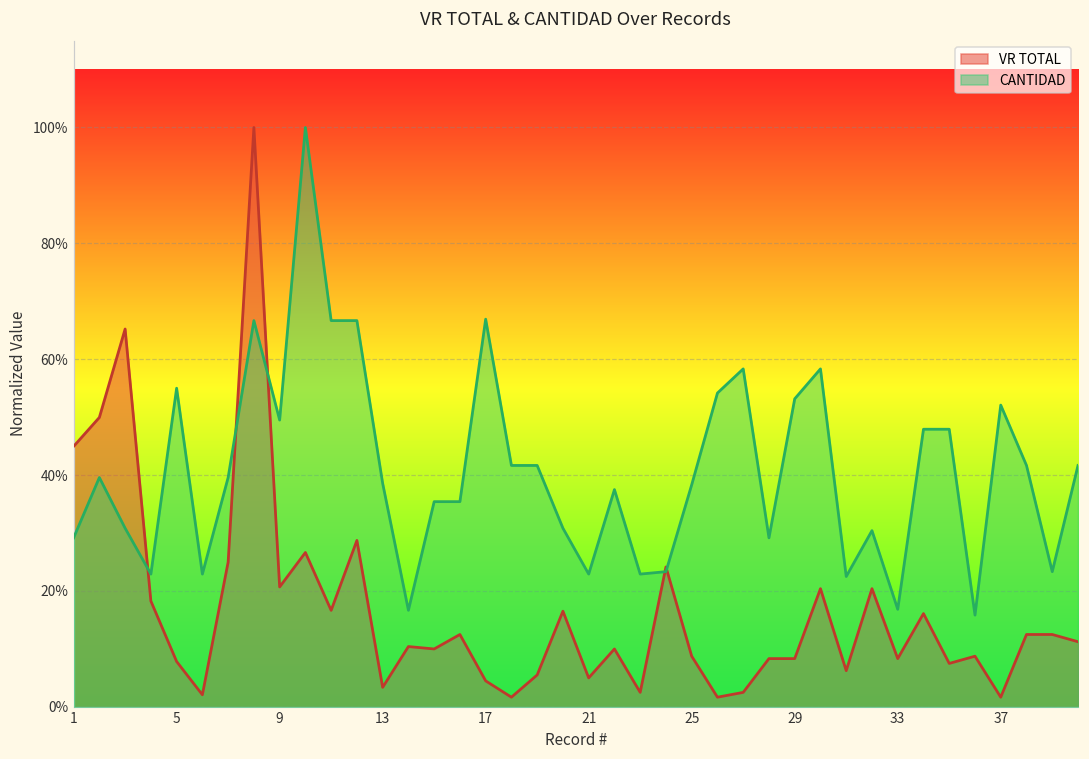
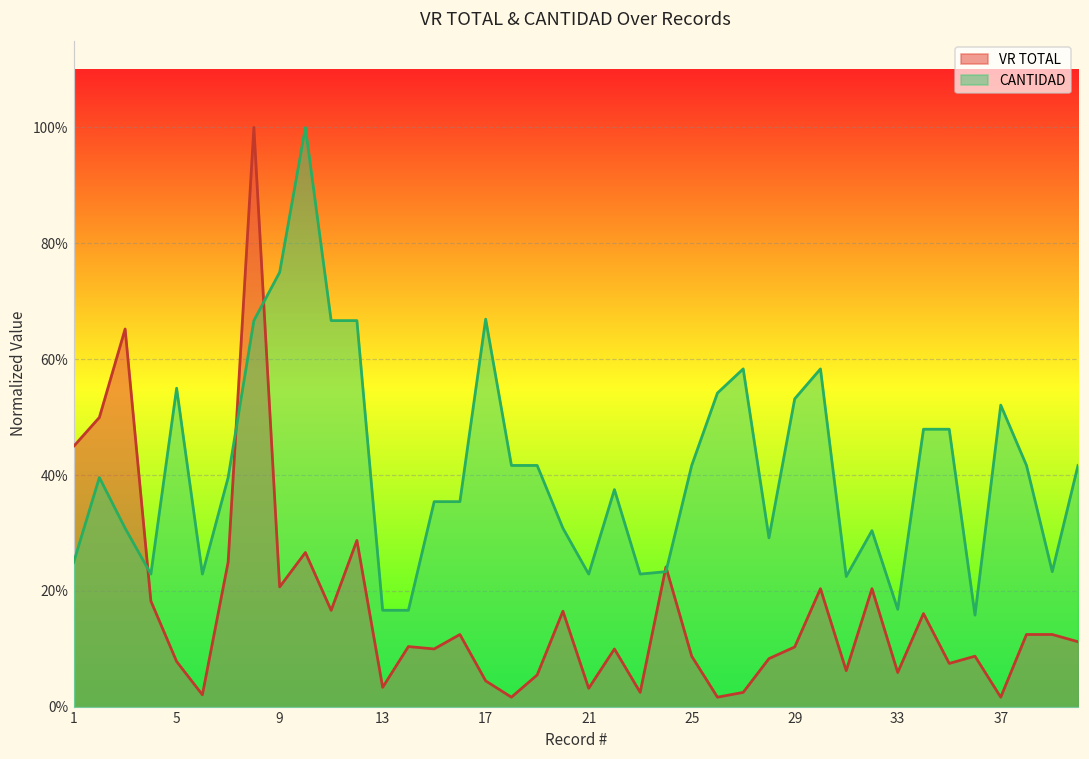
CANTIDAD, 1: 29% -> 25%
CANTIDAD, 9: 50% -> 75%
CANTIDAD, 13: 39% -> 17%
VR TOTAL, 21: 5% -> 3%
CANTIDAD, 25: 38% -> 42%
VR TOTAL, 29: 8% -> 10%
VR TOTAL, 33: 8% -> 6%
